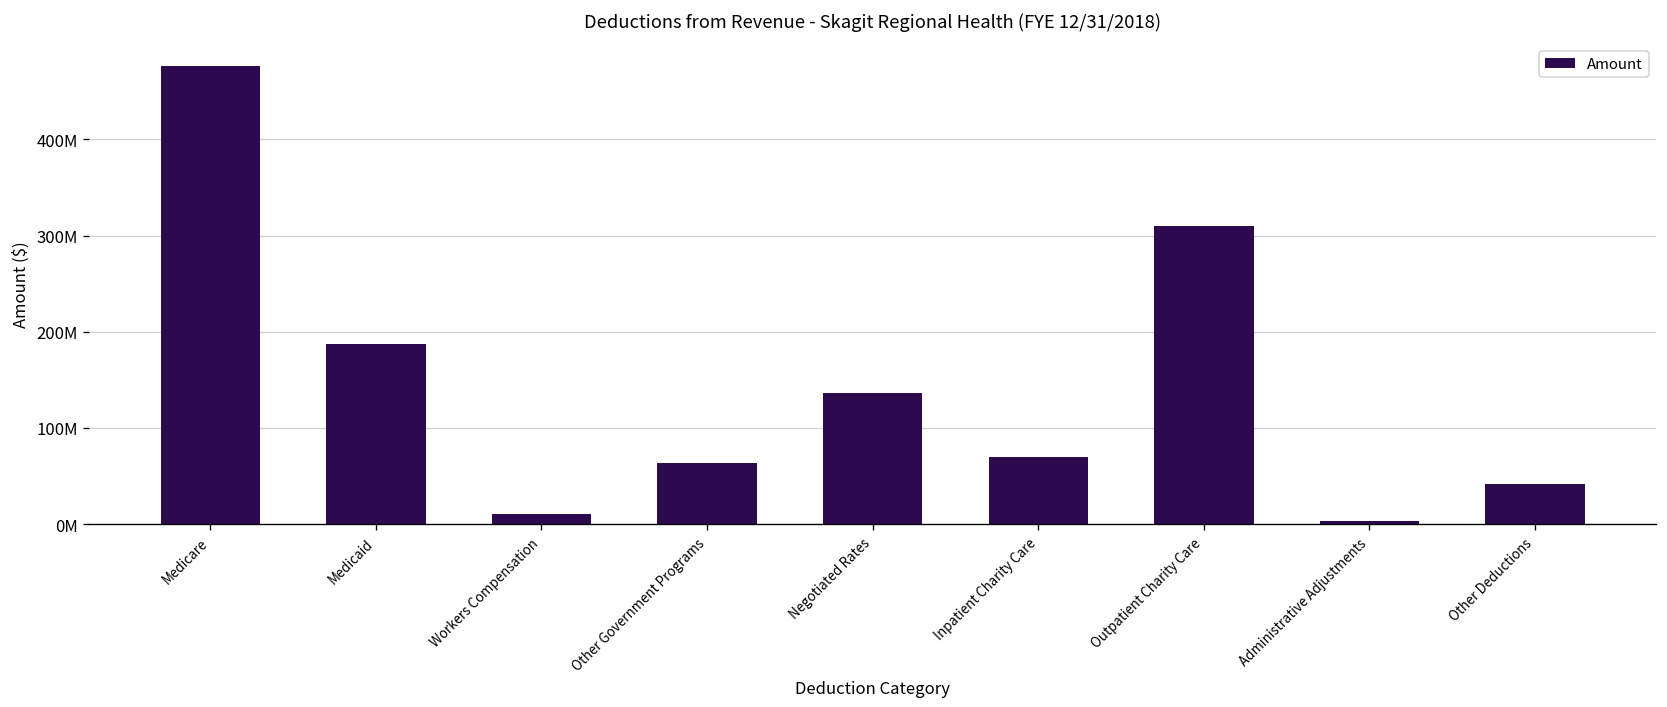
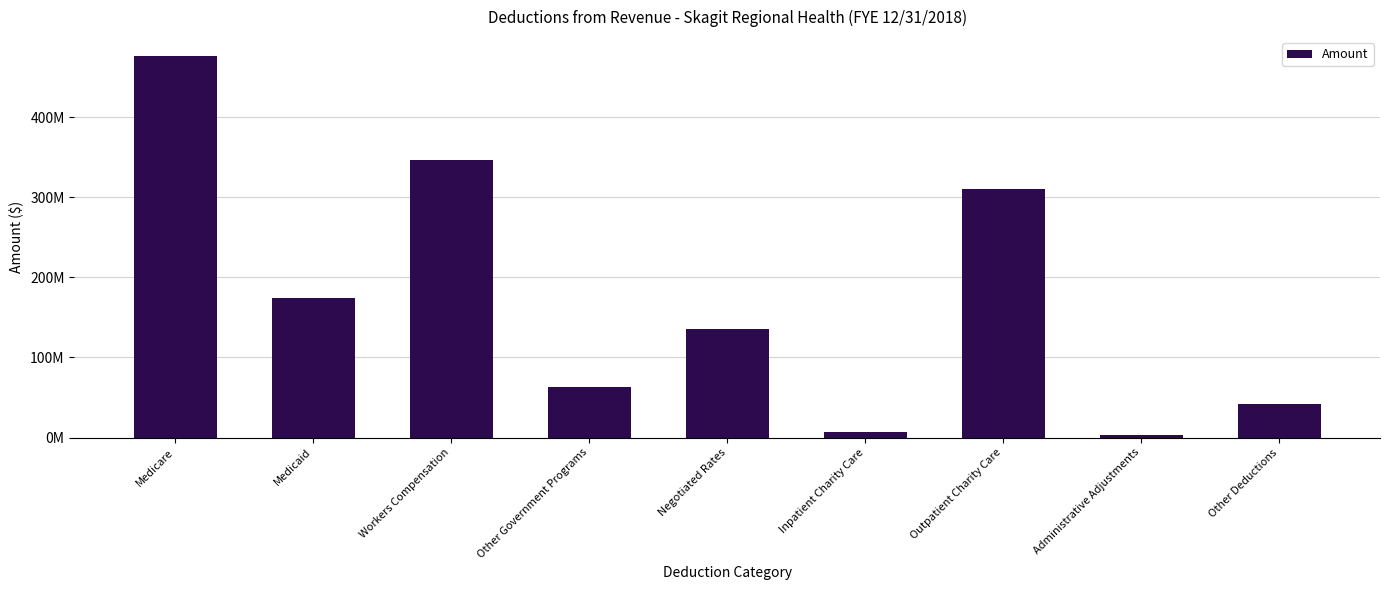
Medicaid: 190000000 -> 170000000
Workers Compensation: 10000000 -> 350000000
Inpatient Charity Care: 70000000 -> 10000000
